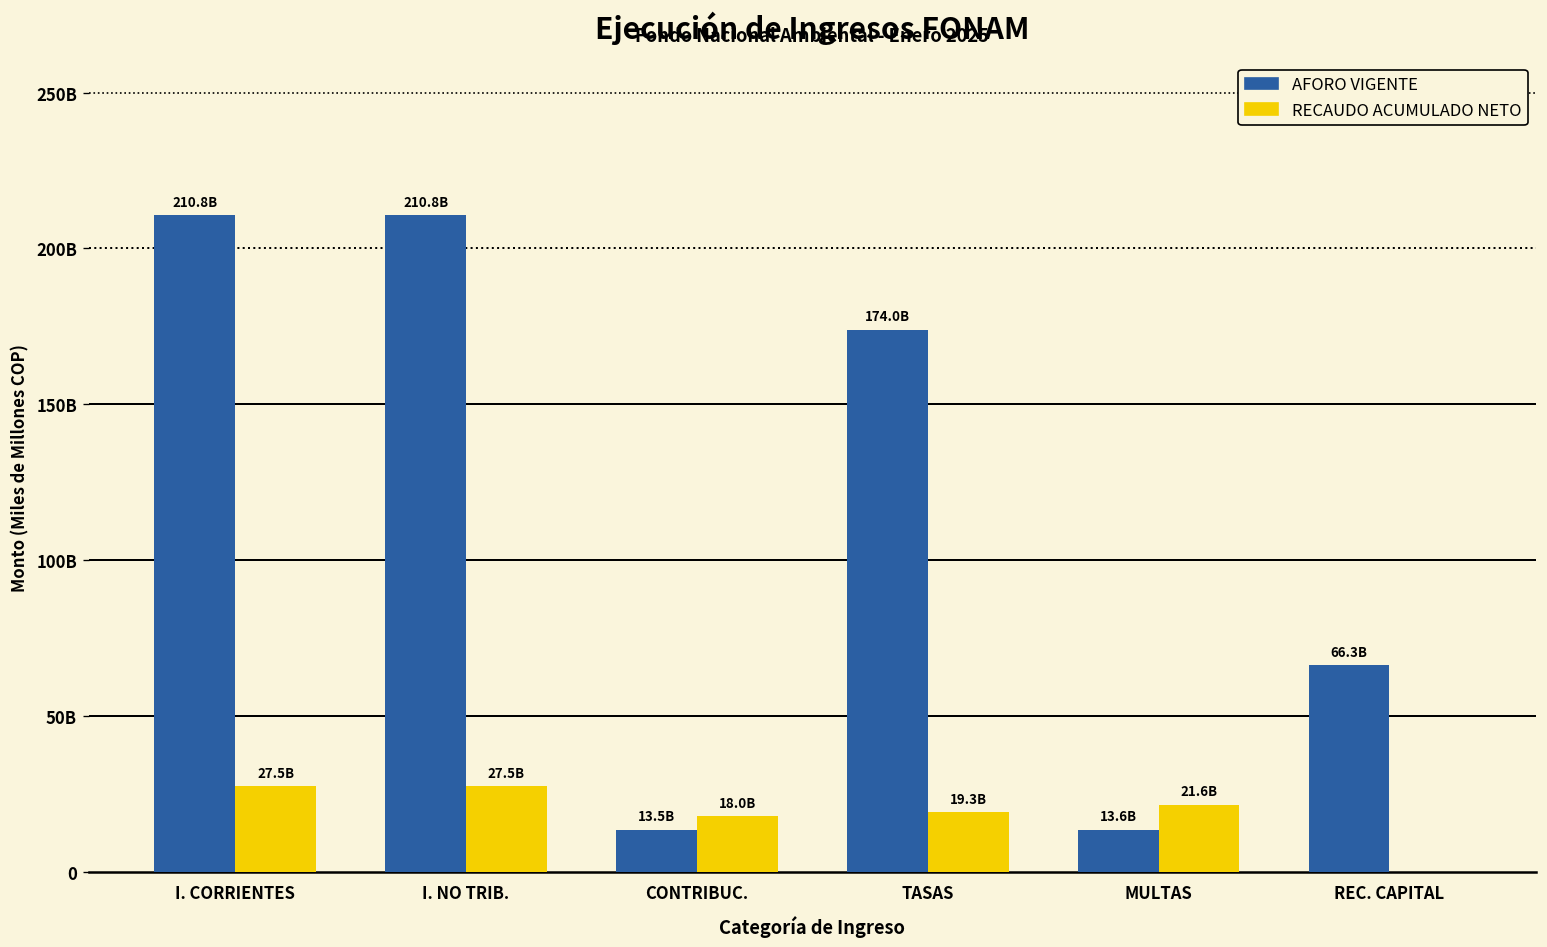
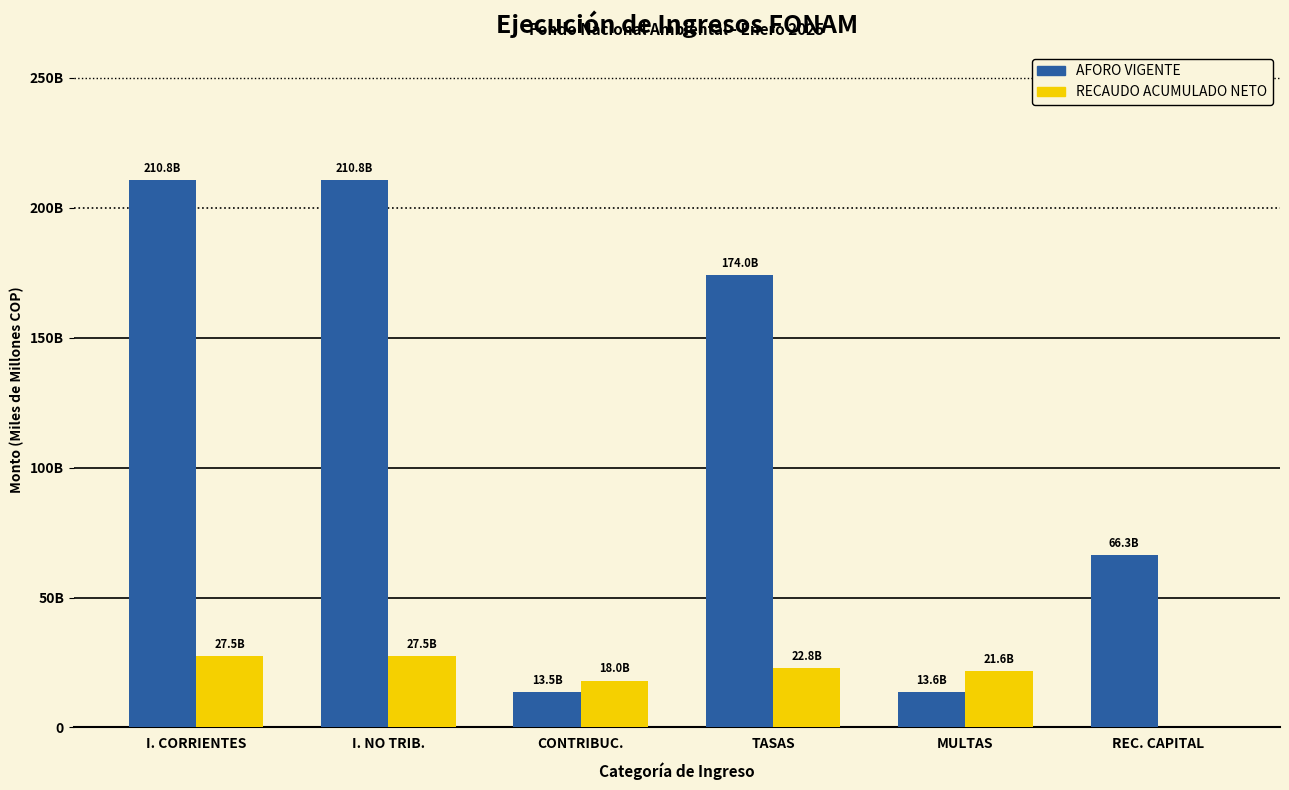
RECAUDO ACUMULADO NETO, TASAS: 19.3B -> 22.8B
